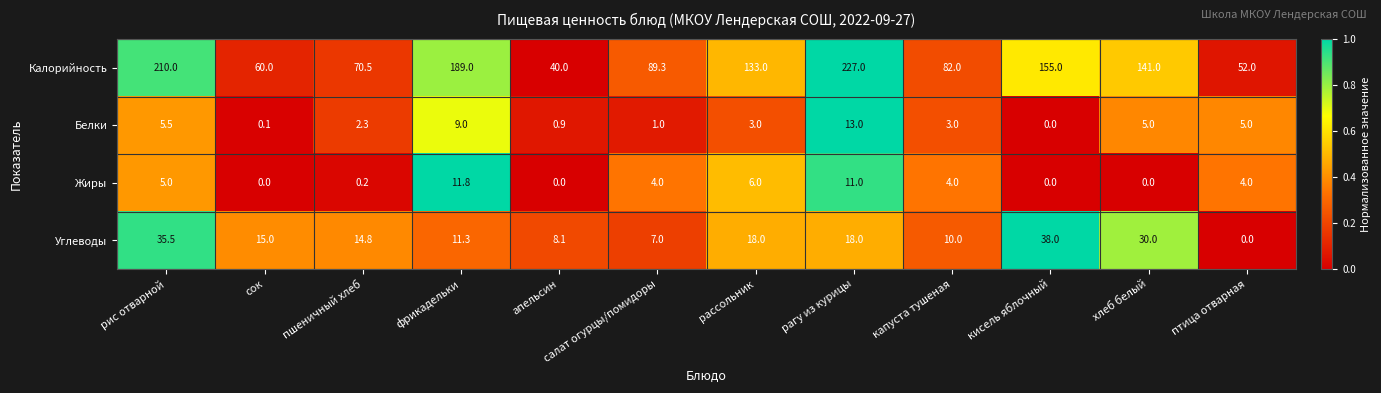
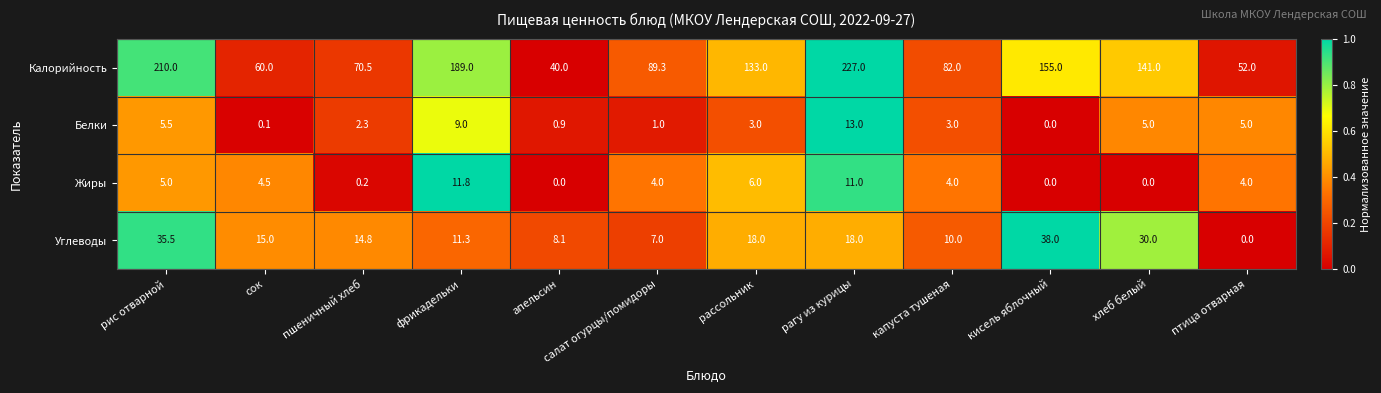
Жиры, сок: 0.0 -> 4.5
